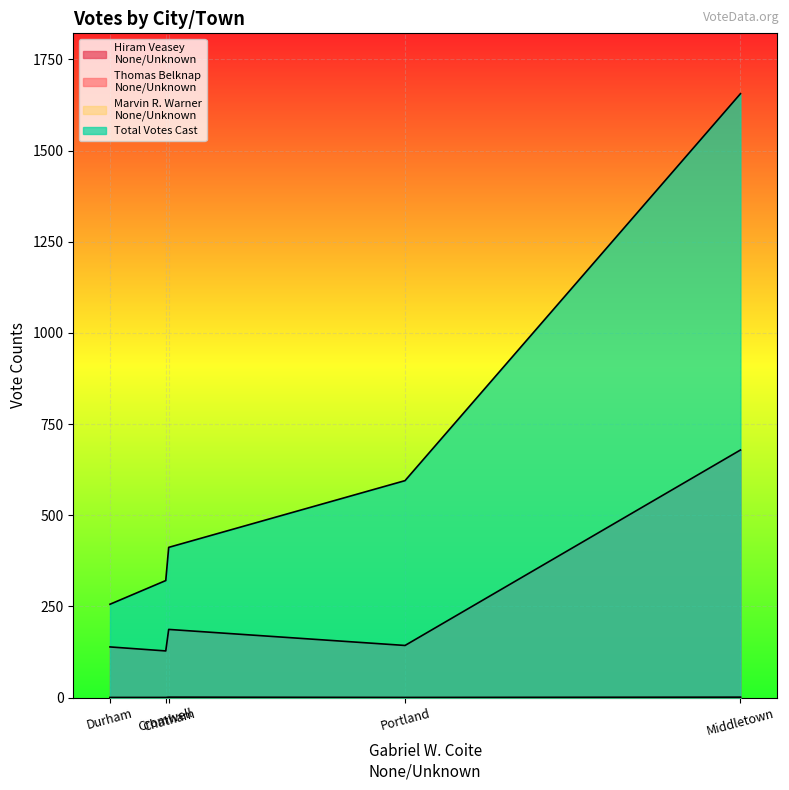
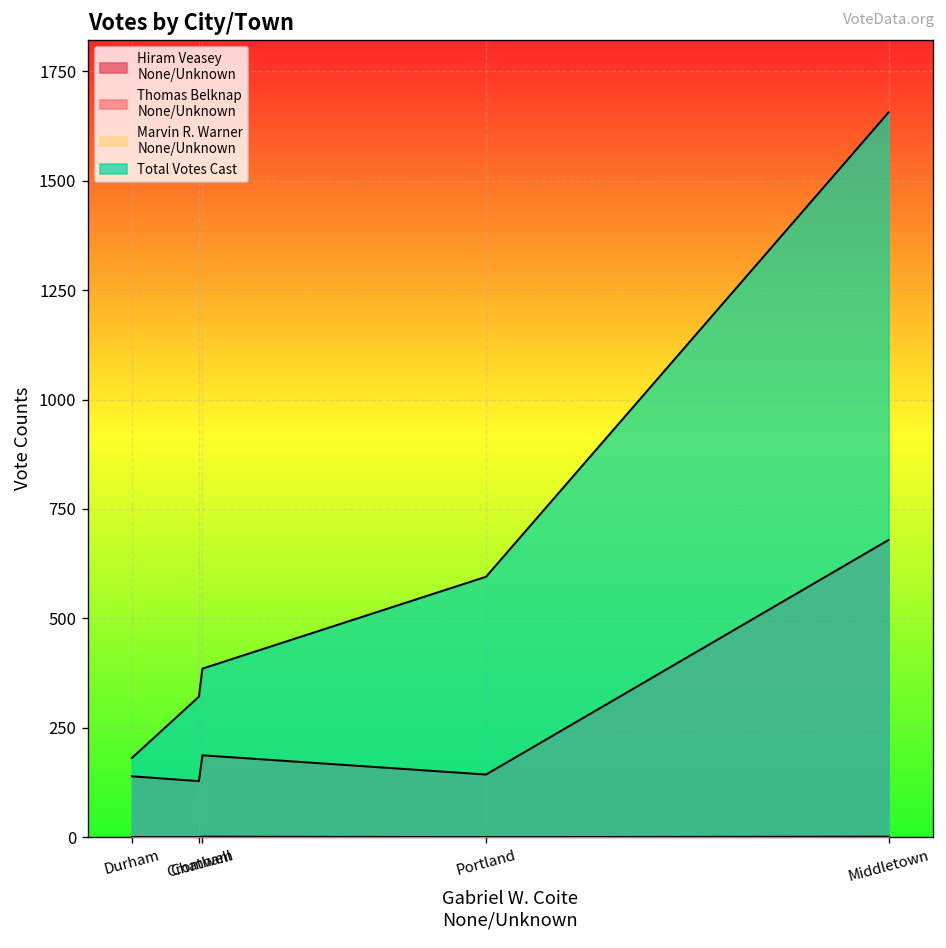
Total Votes Cast, Durham: 260 -> 180
Total Votes Cast, Chatham: 410 -> 390
